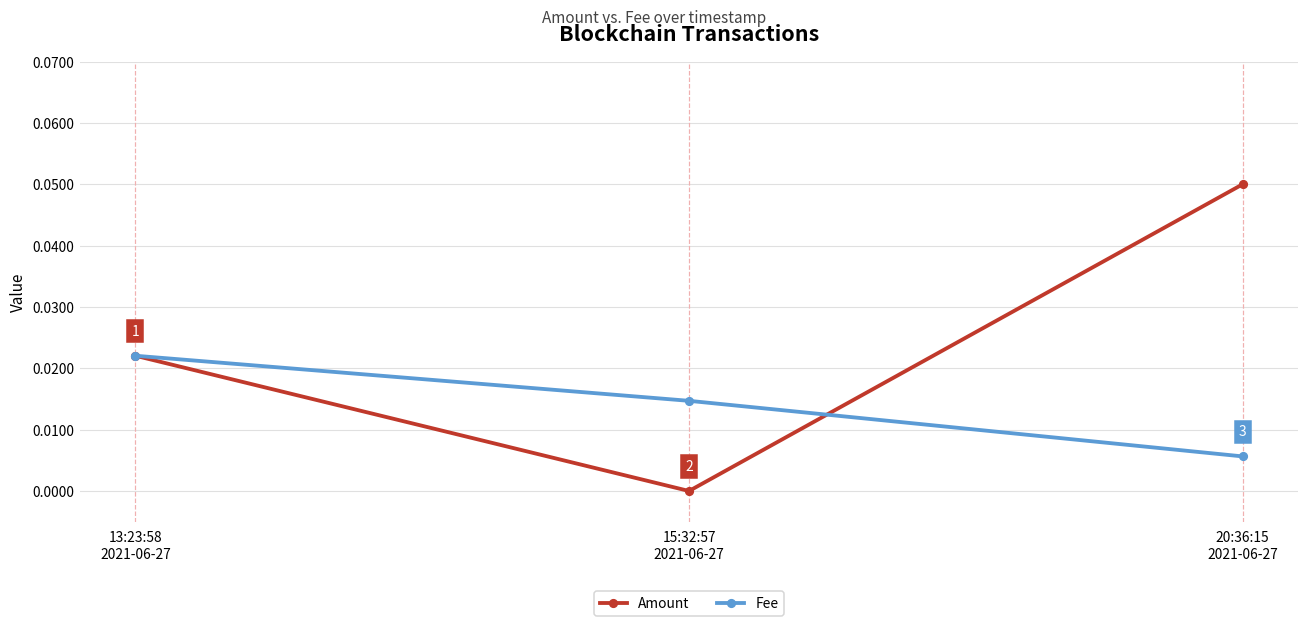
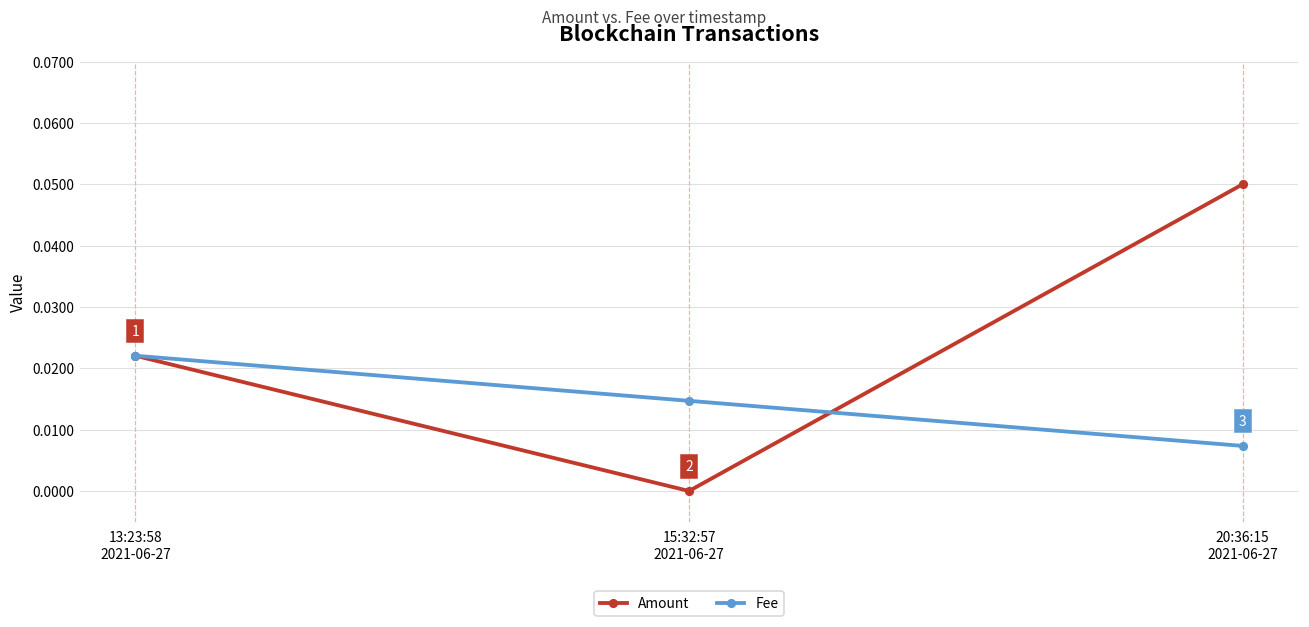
Fee, 20:36:15 2021-06-27: 0.006 -> 0.007
